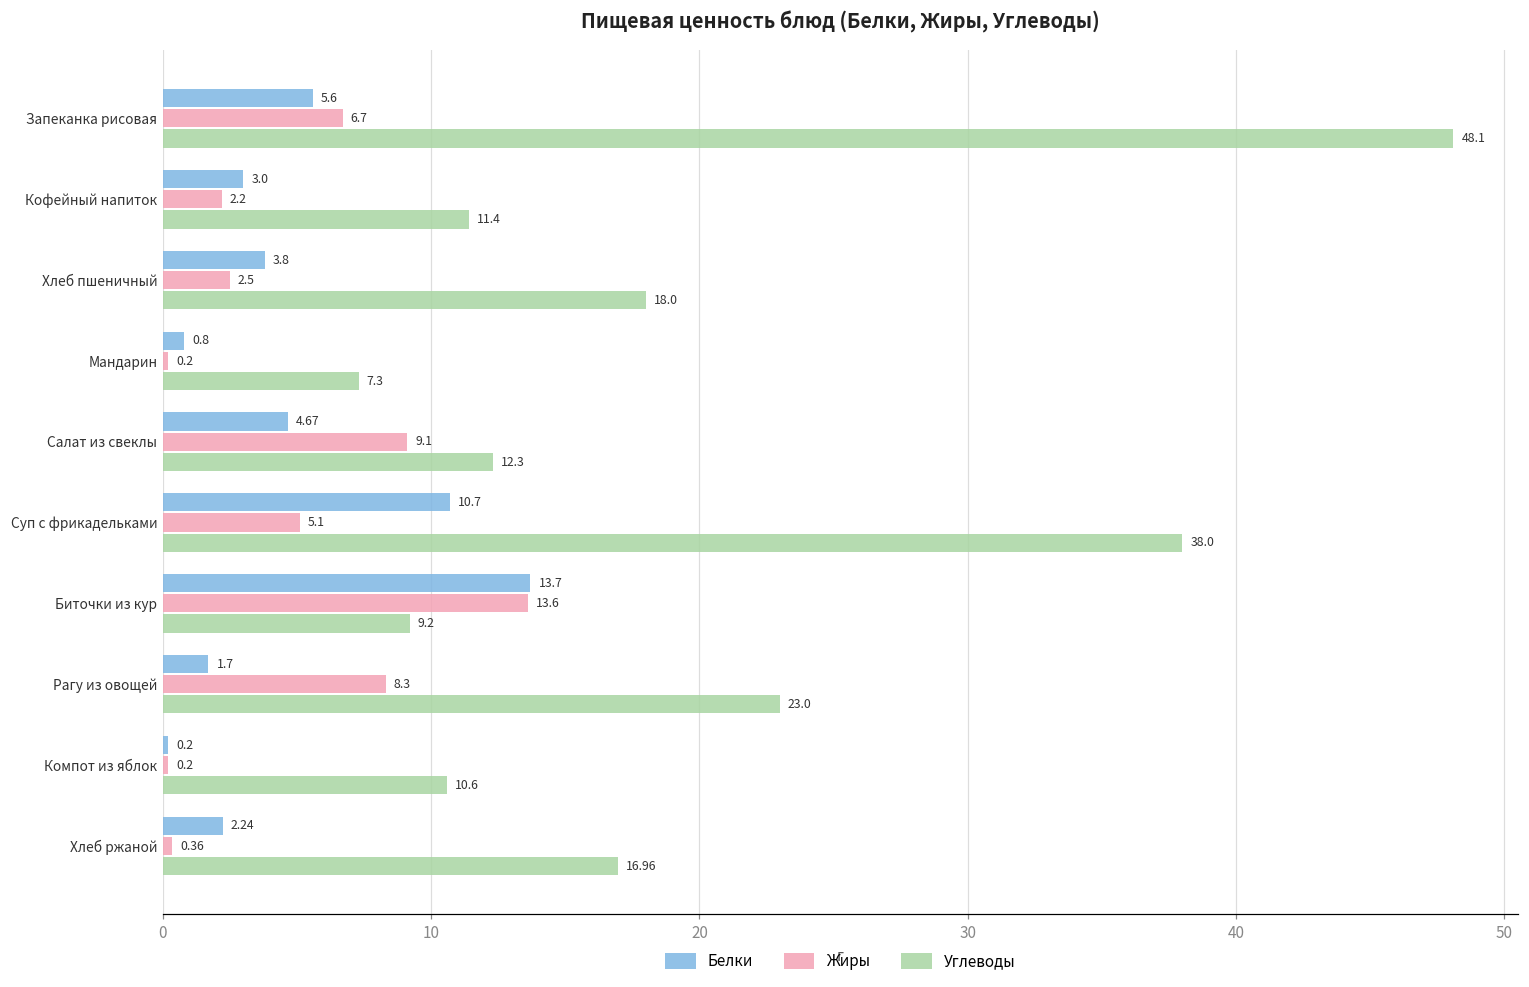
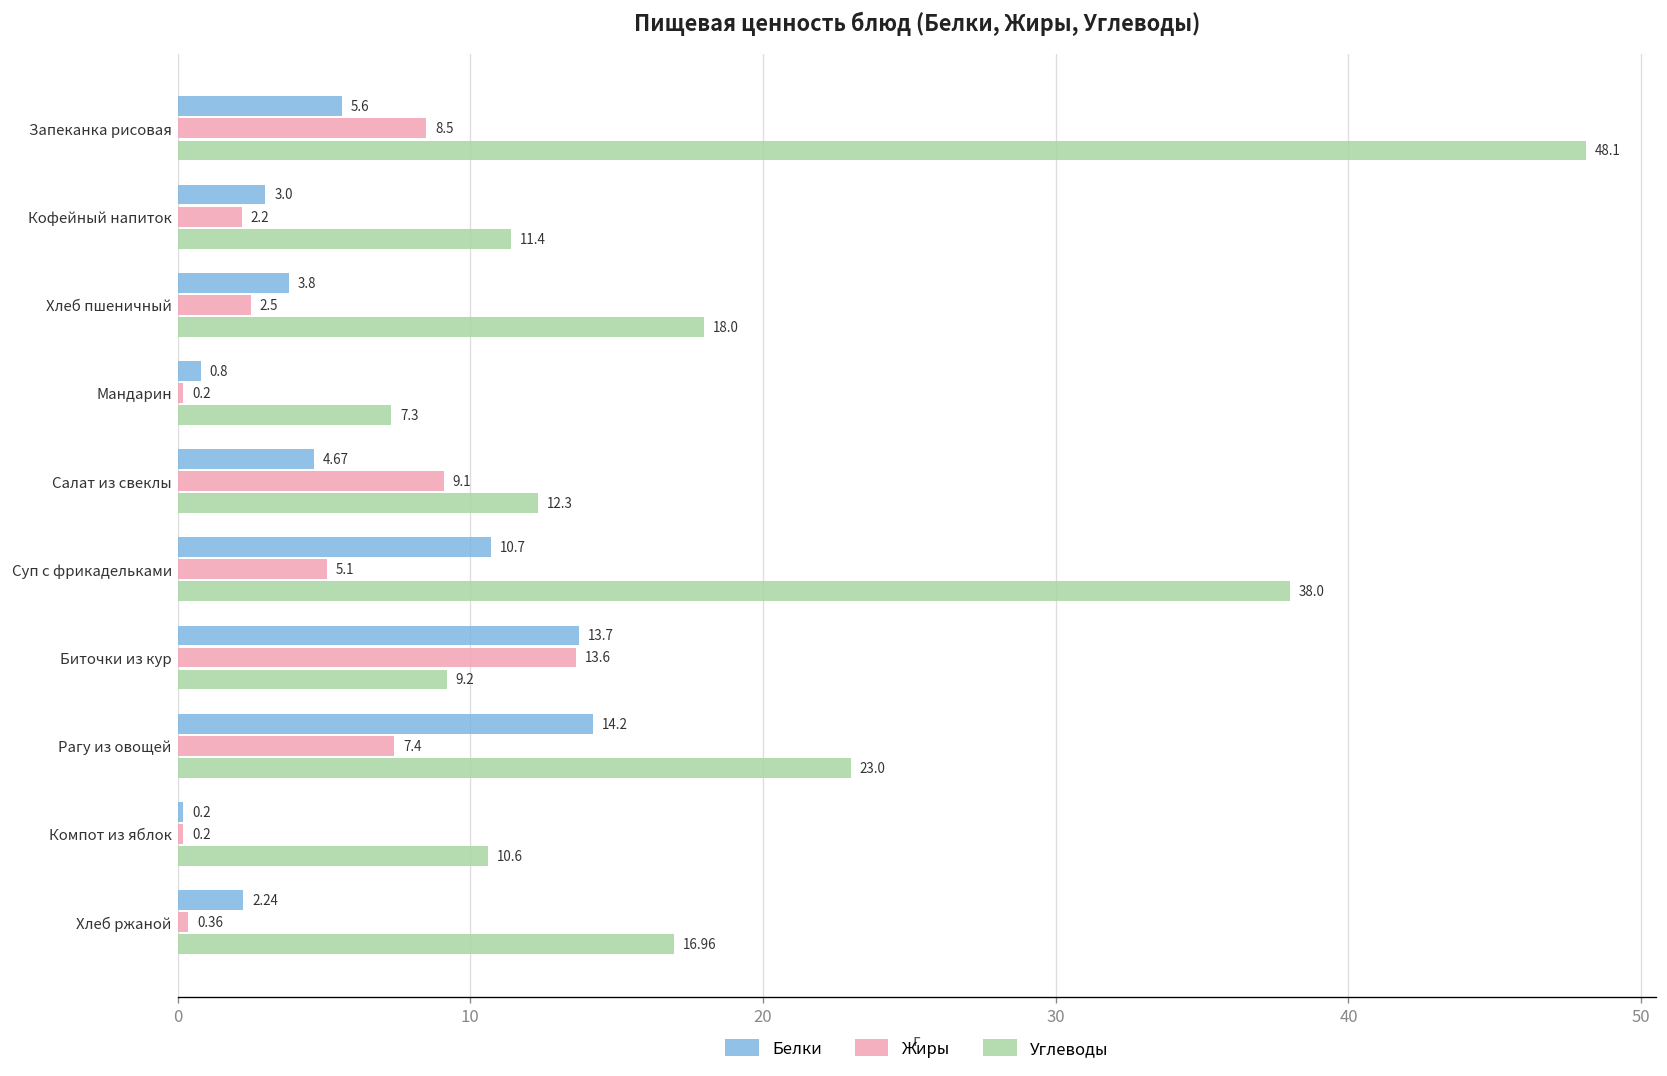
Жиры, Запеканка рисовая: 6.7 -> 8.5
Белки, Рагу из овощей: 1.7 -> 14.2
Жиры, Рагу из овощей: 8.3 -> 7.4
